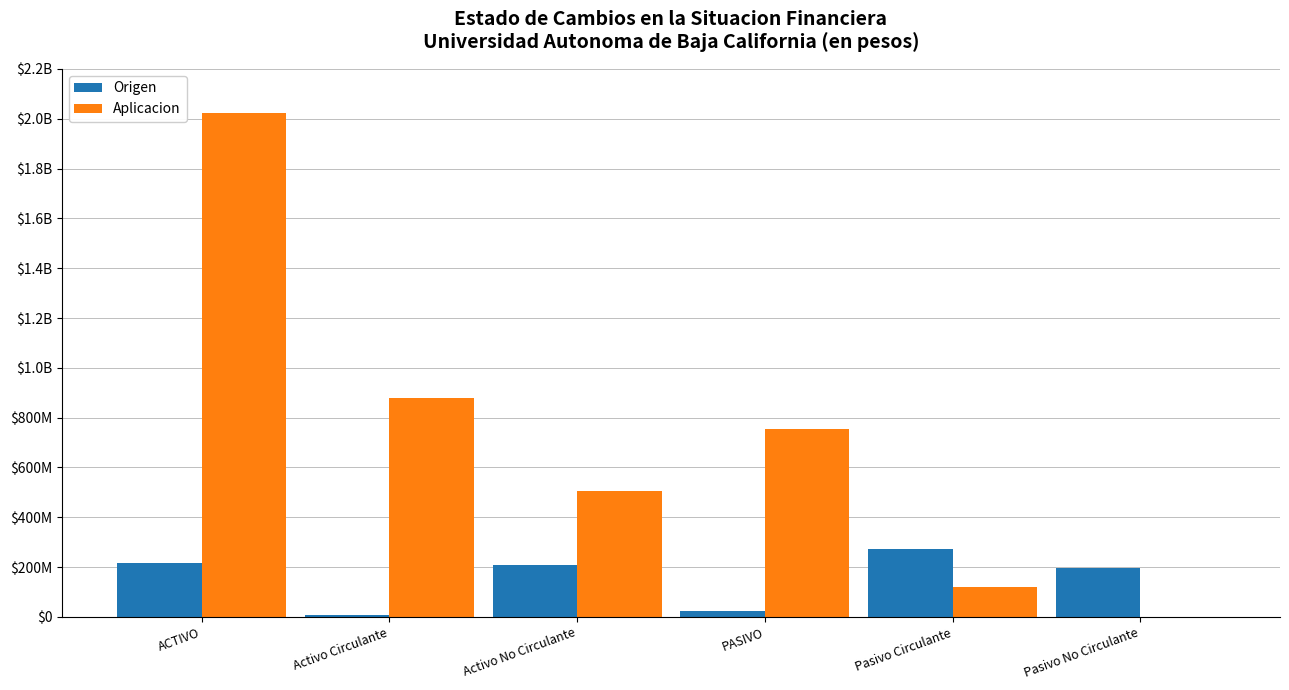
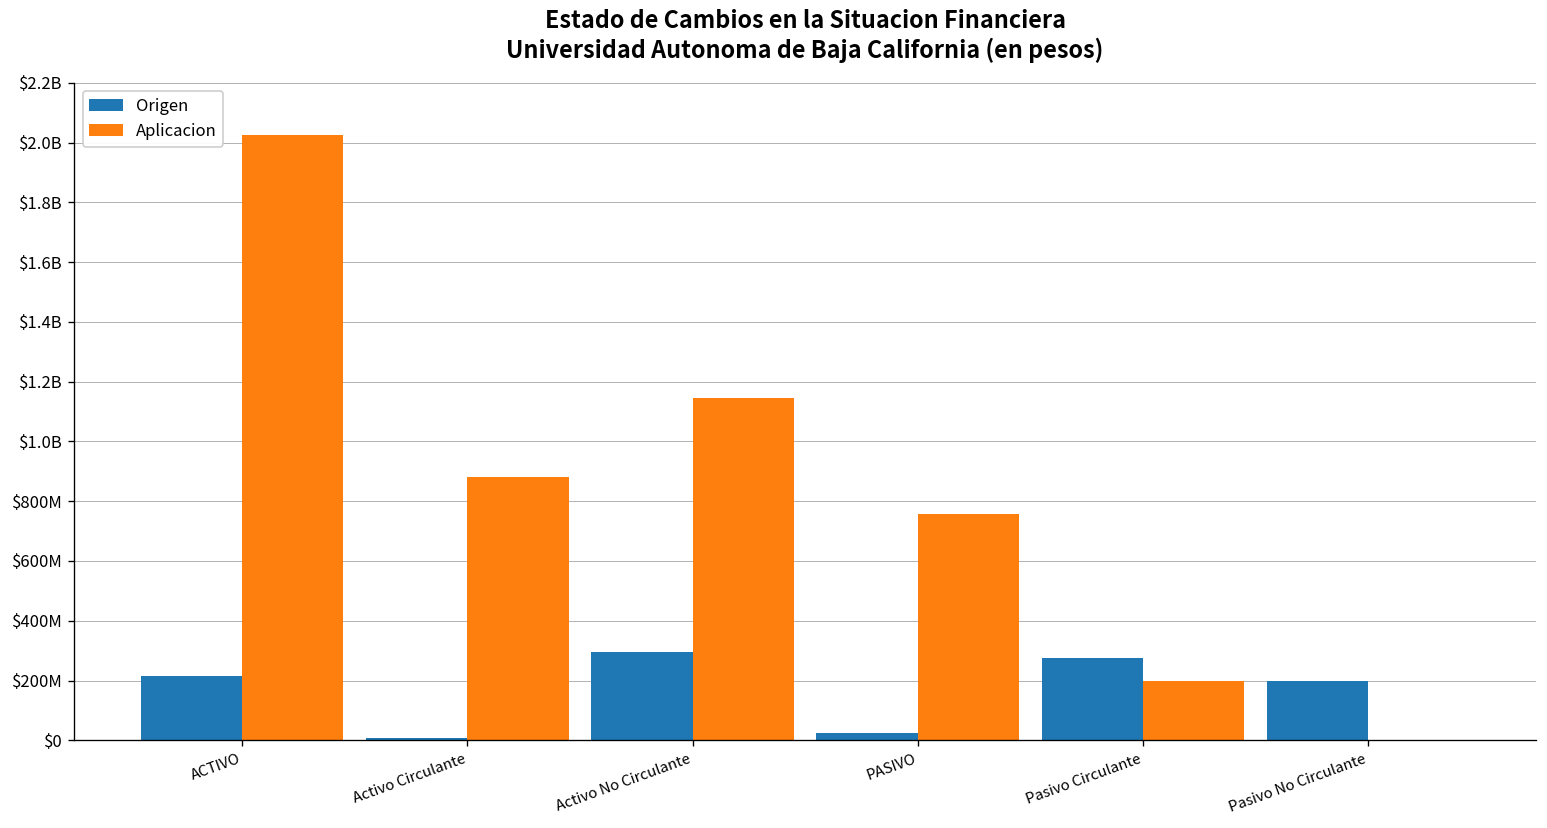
Origen, Activo No Circulante: $210000000 -> $300000000
Aplicacion, Activo No Circulante: $500000000 -> $1150000000
Aplicacion, Pasivo Circulante: $120000000 -> $200000000
